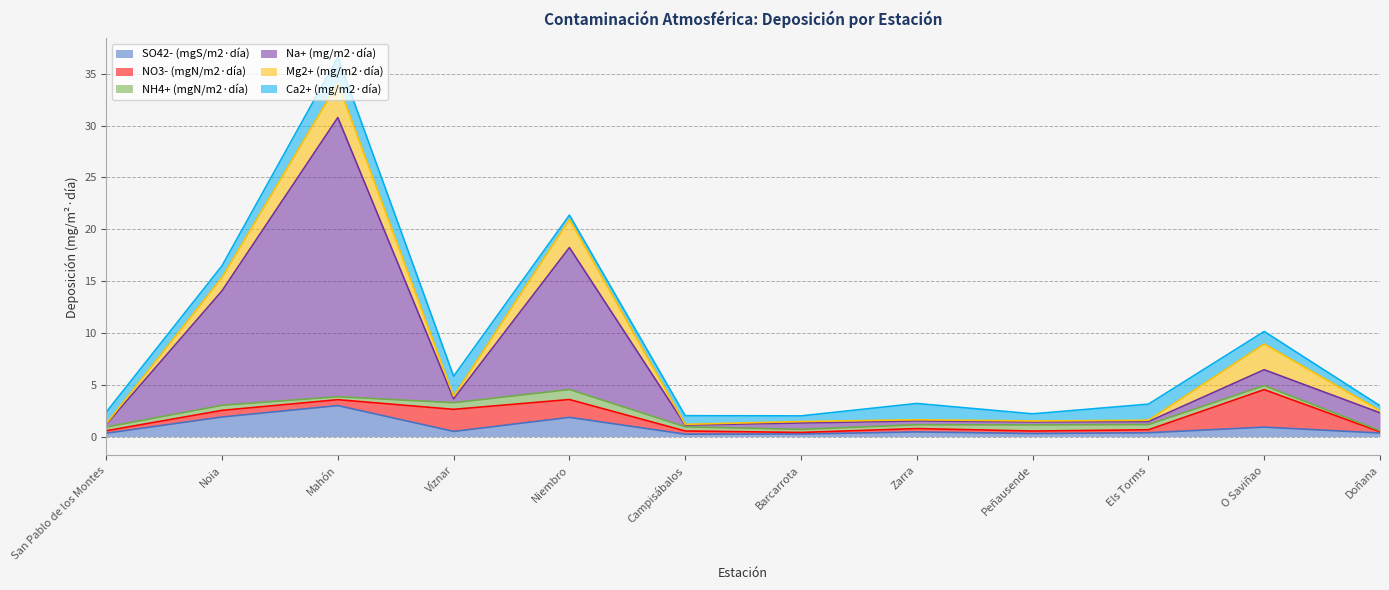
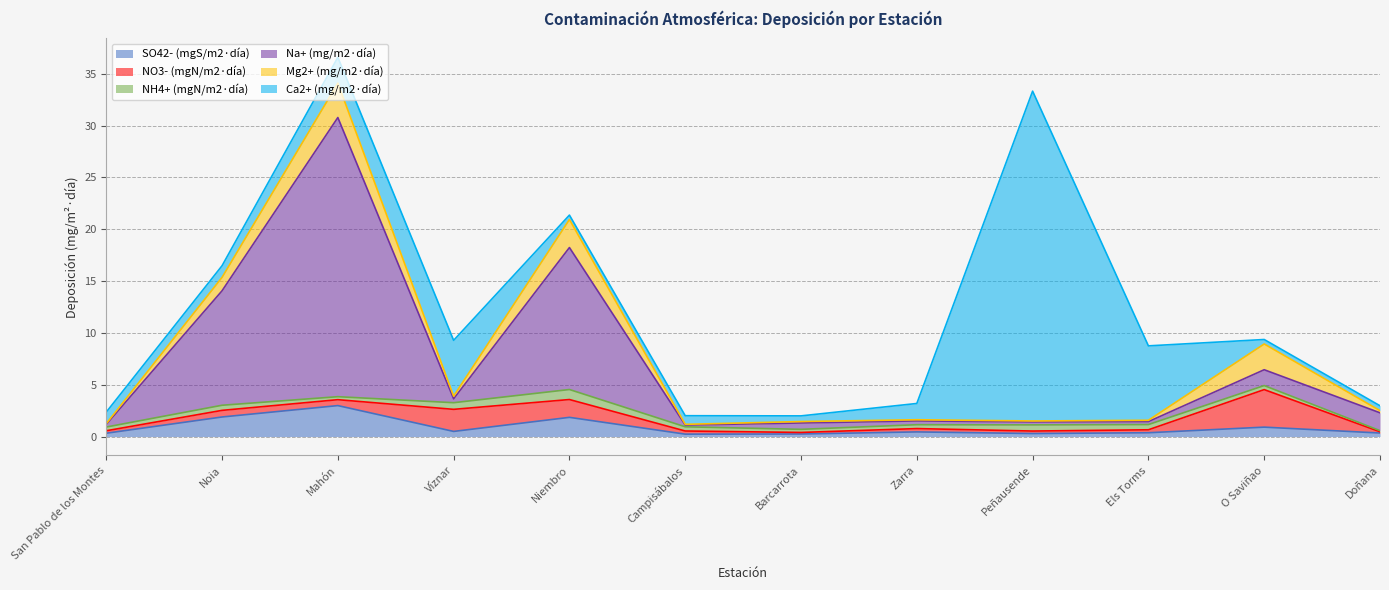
Ca2+ (mg/m2·día), Víznar: 1.9 -> 5.4
Ca2+ (mg/m2·día), Peñausende: 0.7 -> 31.8
Ca2+ (mg/m2·día), Els Torms: 1.6 -> 7.2
Ca2+ (mg/m2·día), O Saviñao: 1.2 -> 0.4
